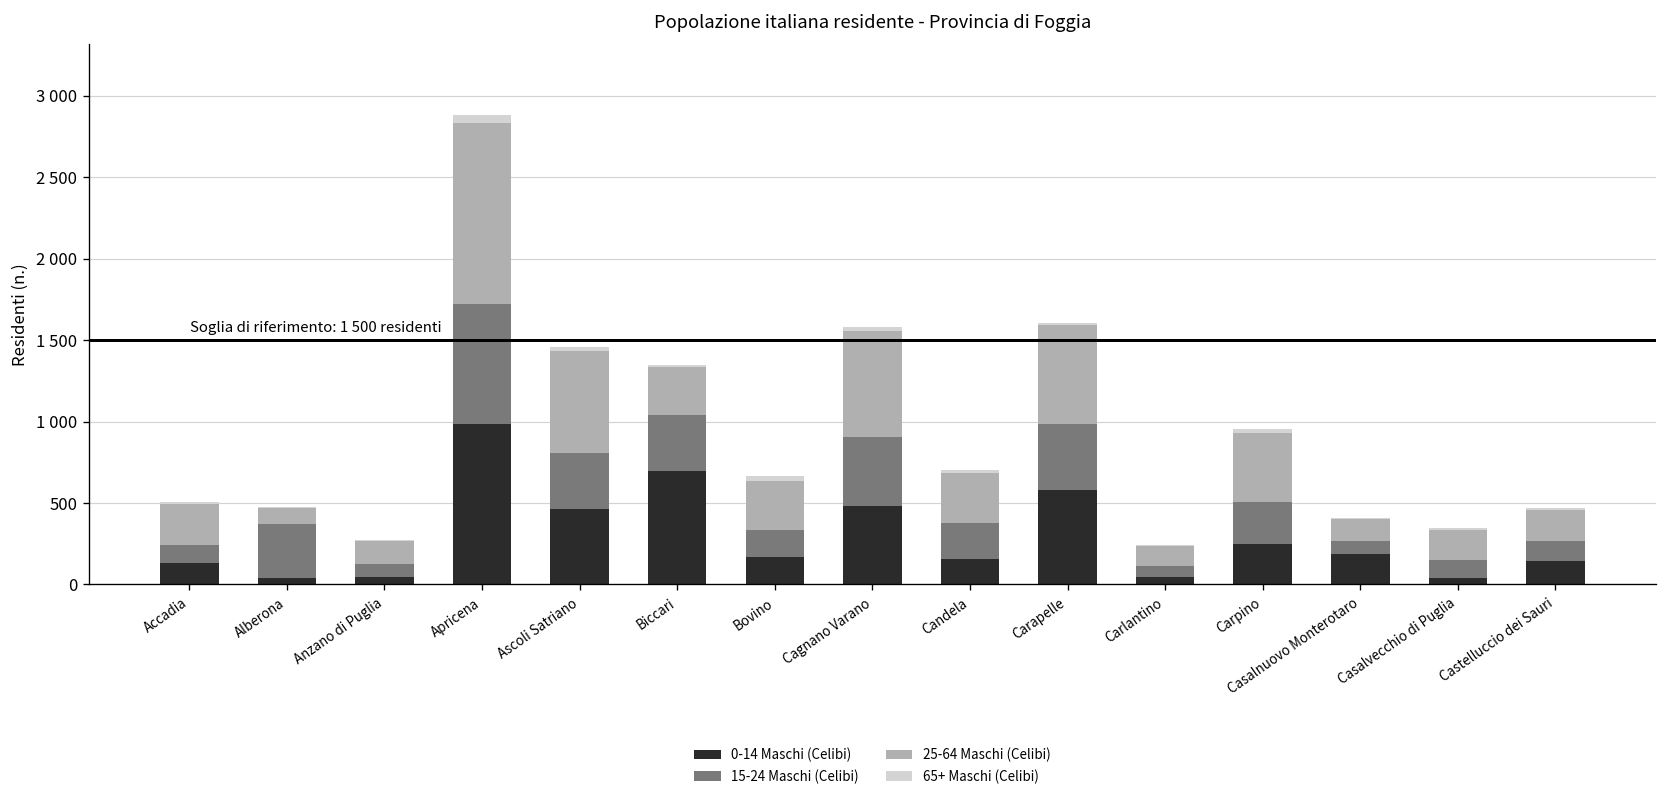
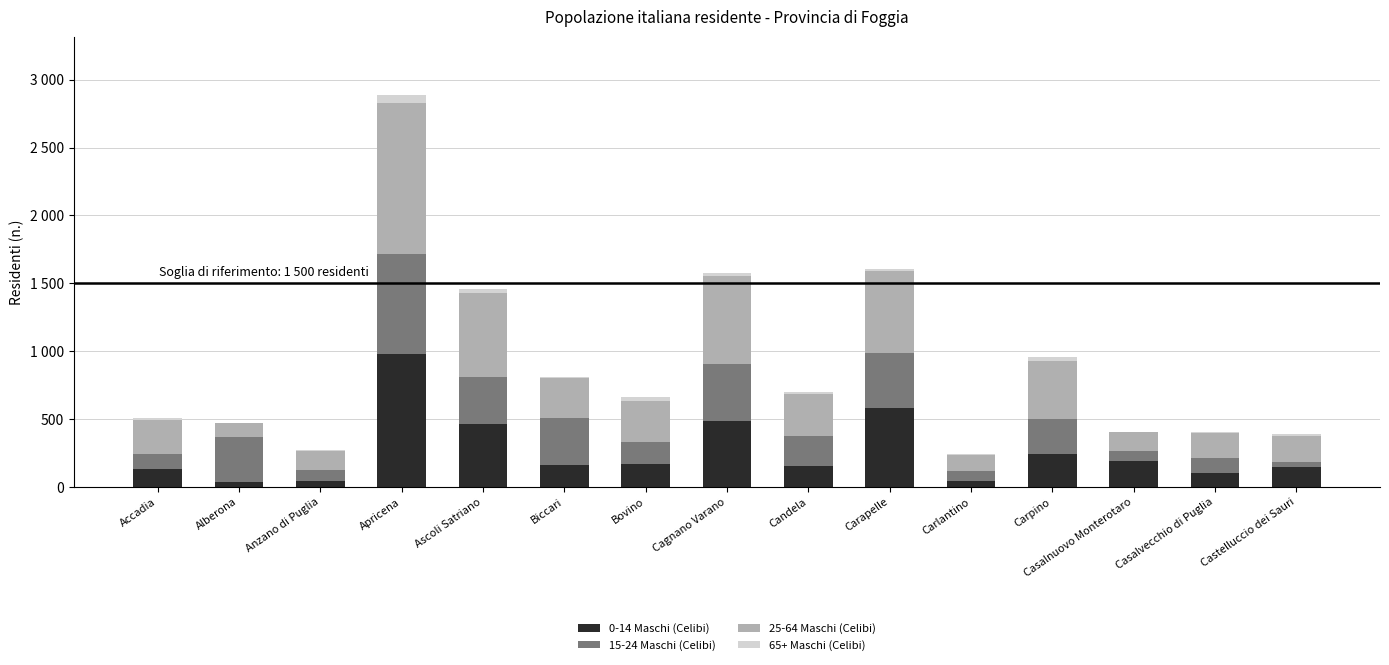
0-14 Maschi (Celibi), Biccari: 700 -> 160
0-14 Maschi (Celibi), Casalvecchio di Puglia: 40 -> 100
15-24 Maschi (Celibi), Castelluccio dei Sauri: 120 -> 40
